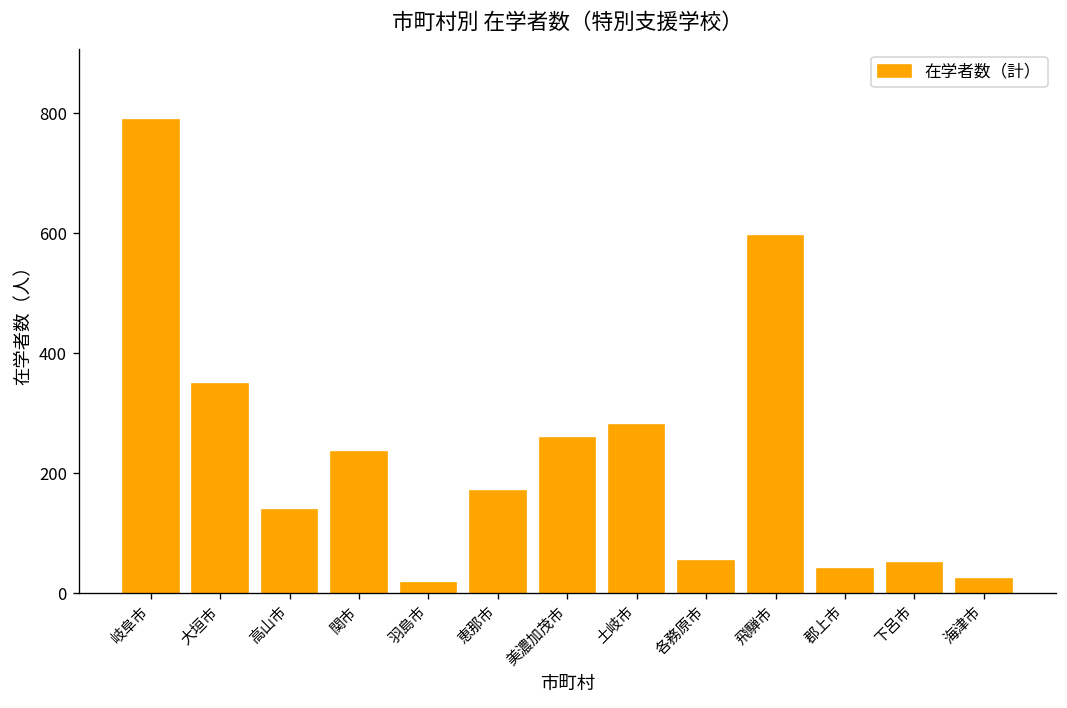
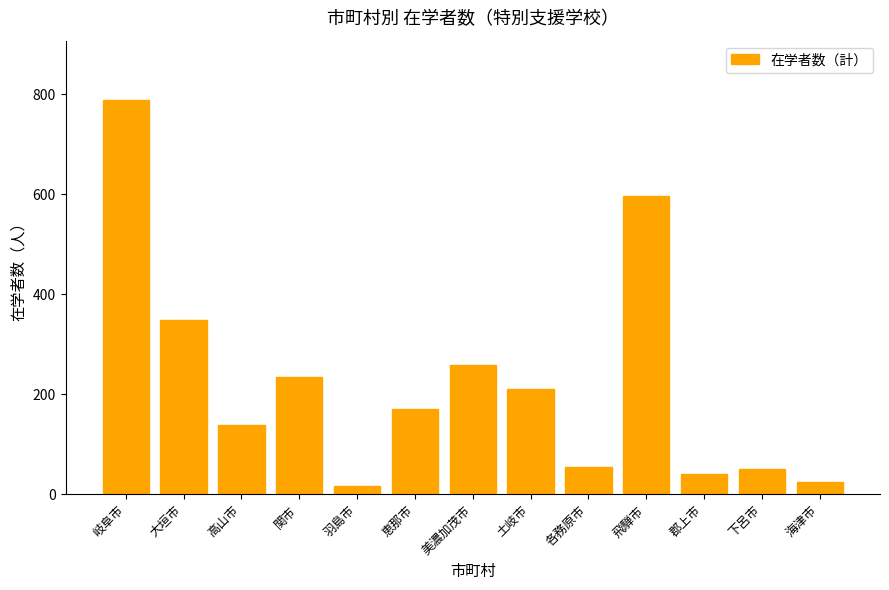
土岐市: 280 -> 210
